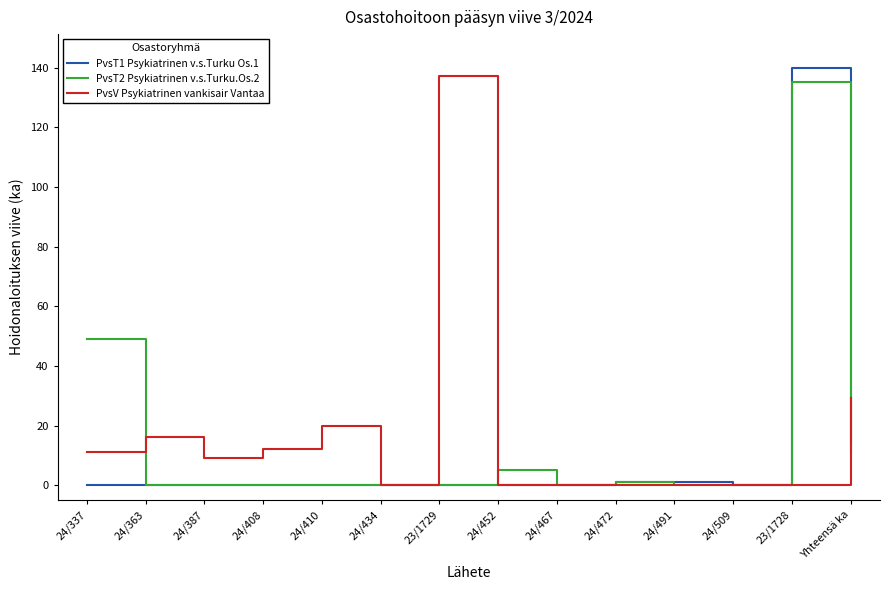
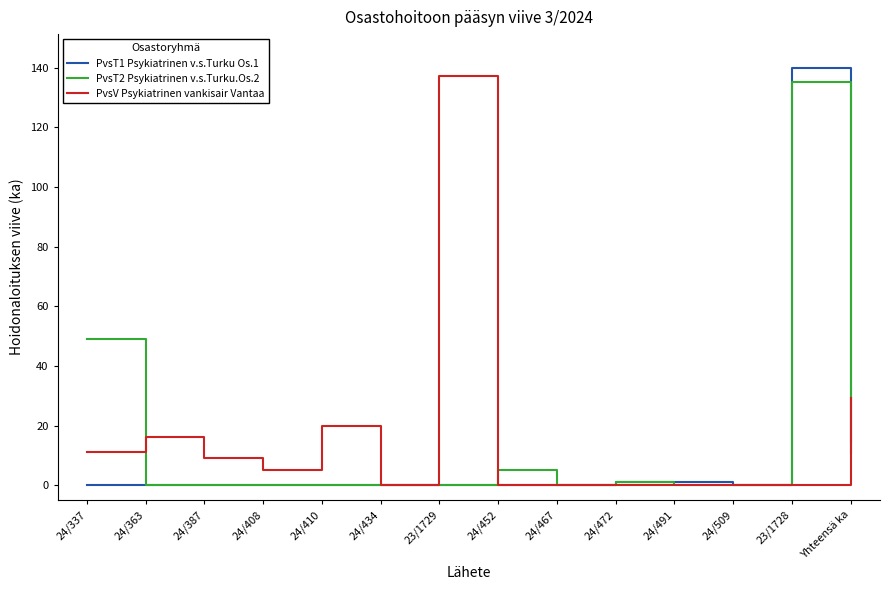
PvsV Psykiatrinen vankisair Vantaa, 24/408: 12 -> 5
